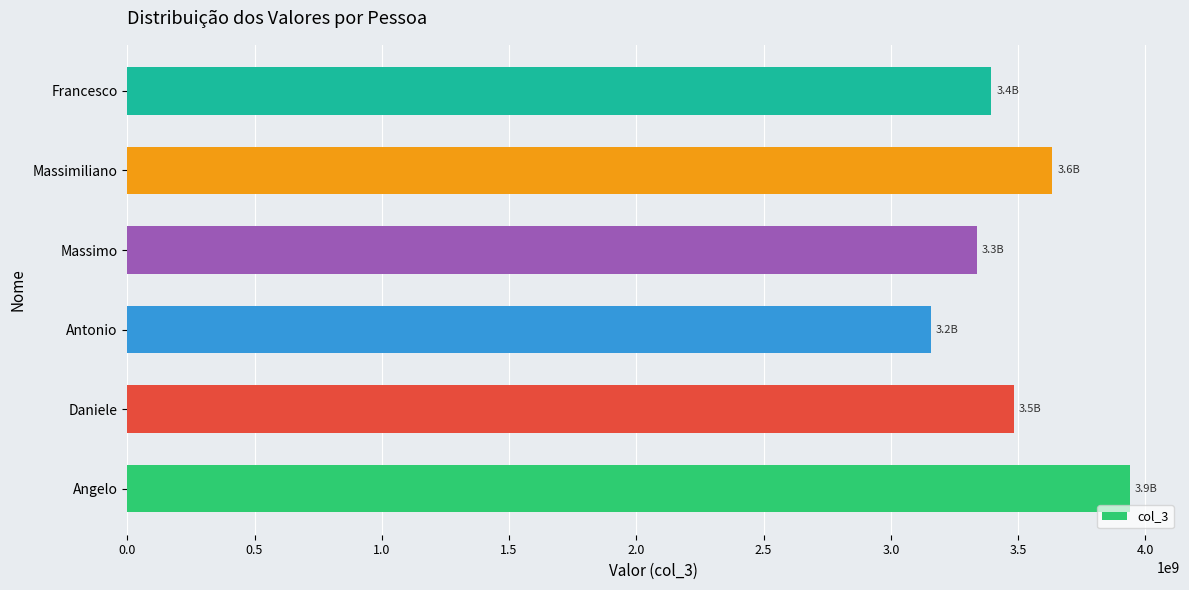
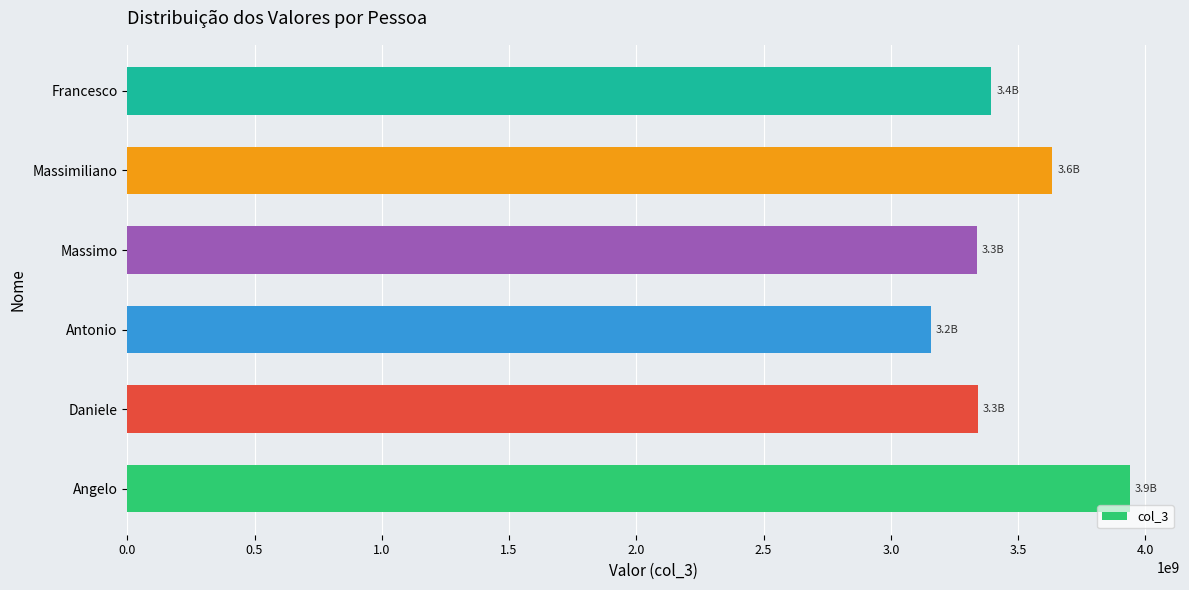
Daniele: 3.5B -> 3.3B
